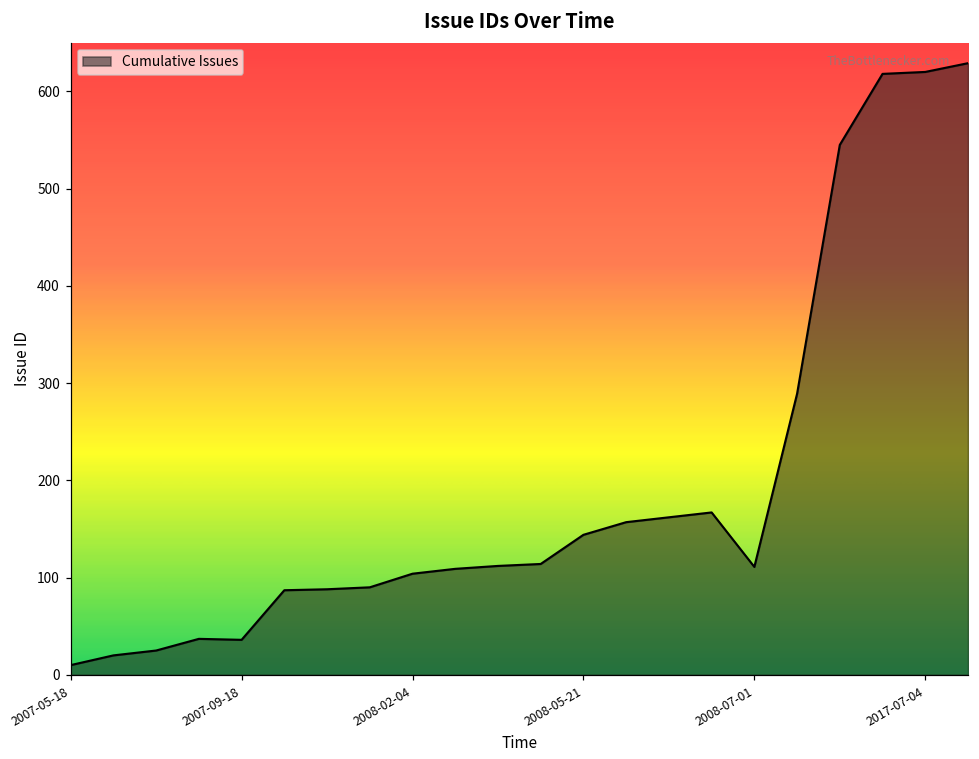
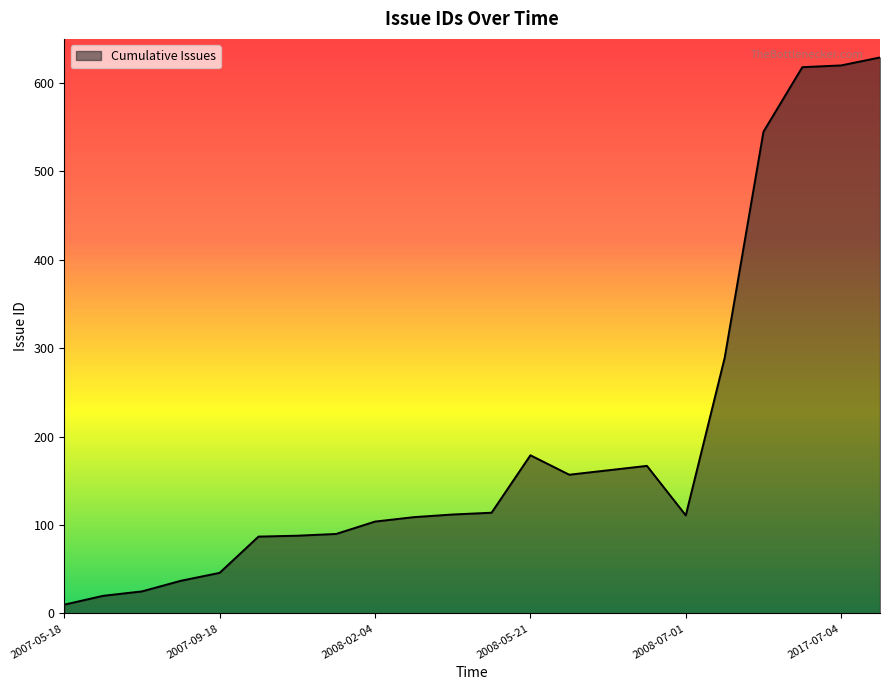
2007-09-18: 40 -> 50
2008-05-21: 140 -> 180
